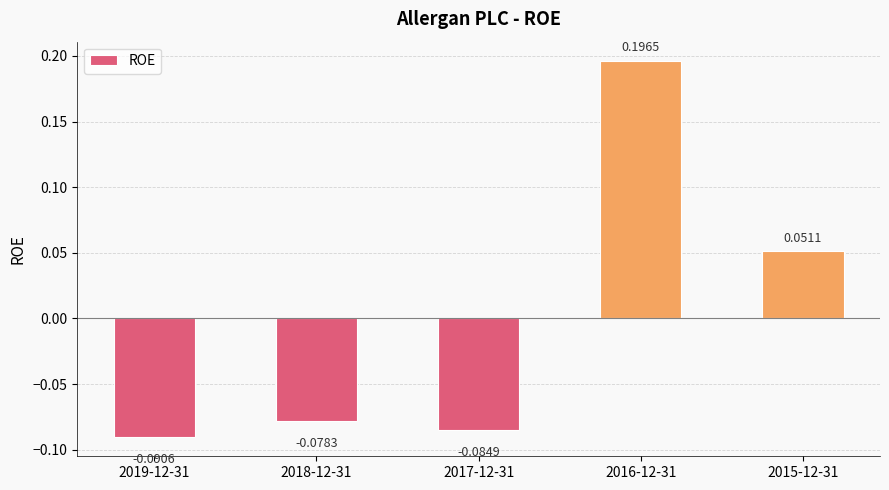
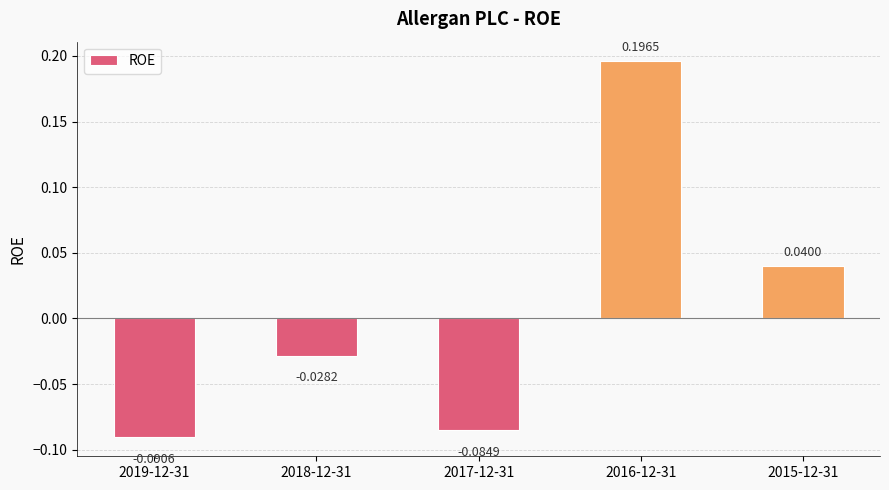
2018-12-31: -0.0783 -> -0.0282
2015-12-31: 0.0511 -> 0.0400
